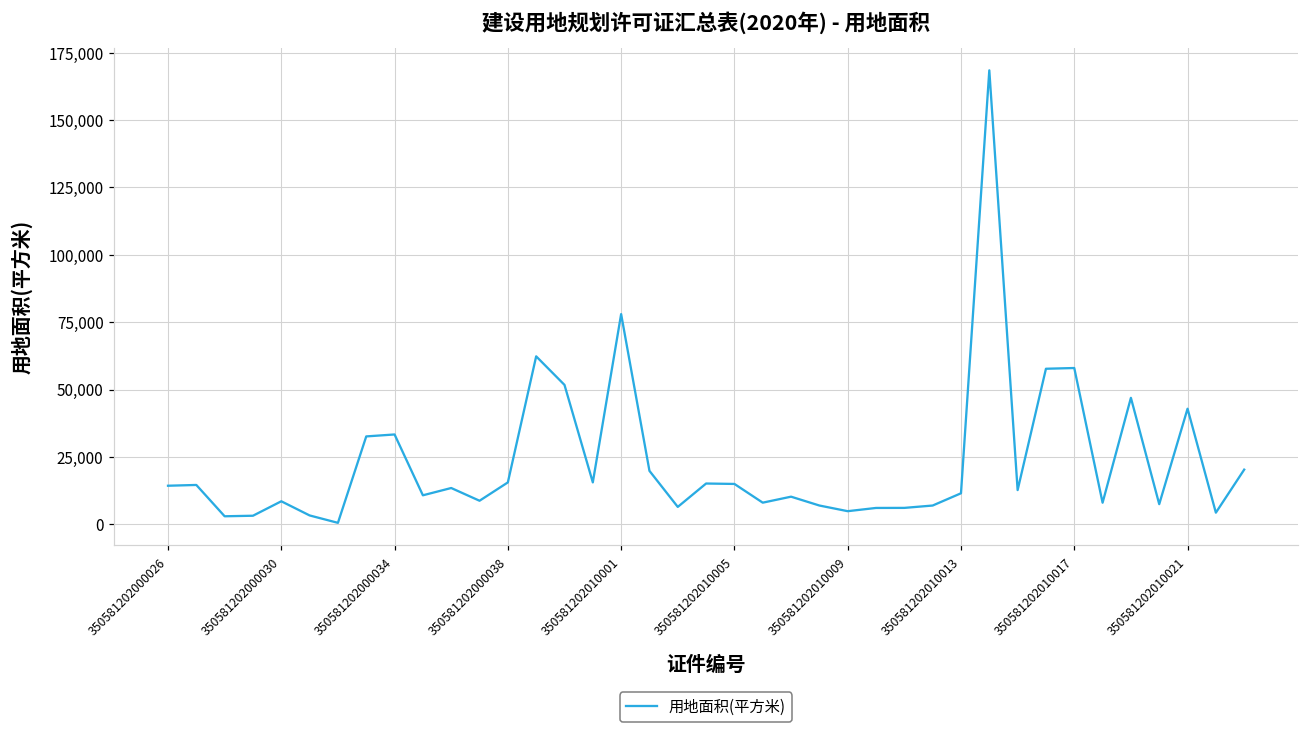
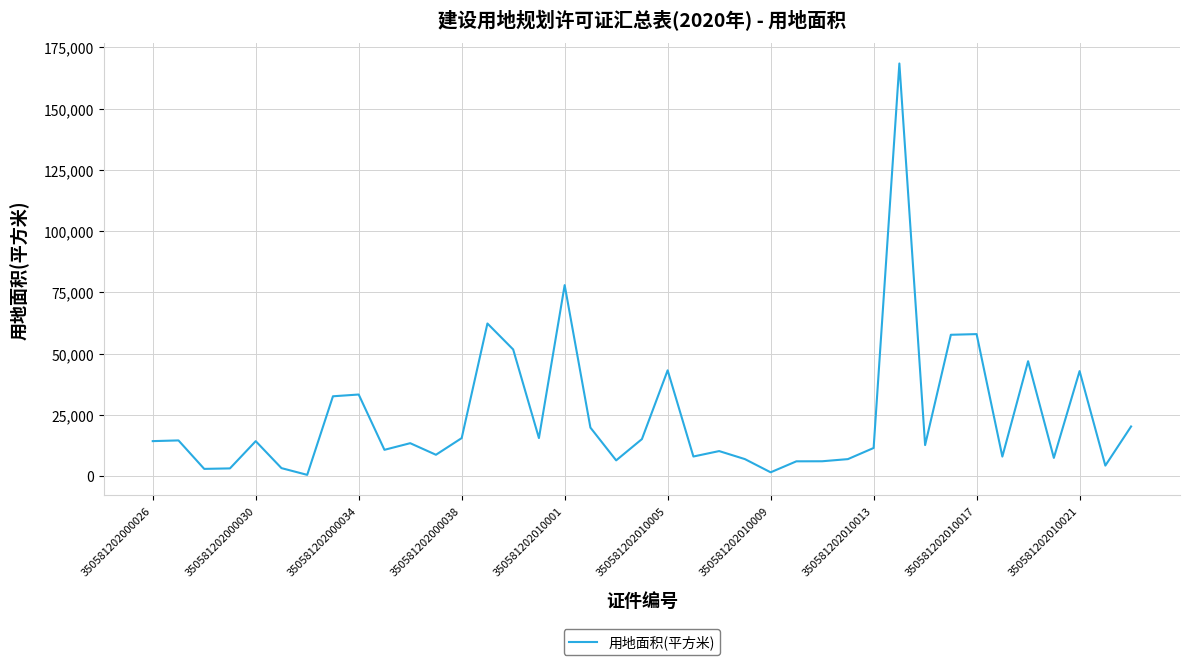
350581202000030: 9,000 -> 14,000
350581202010005: 15,000 -> 43,000
350581202010009: 5,000 -> 2,000
